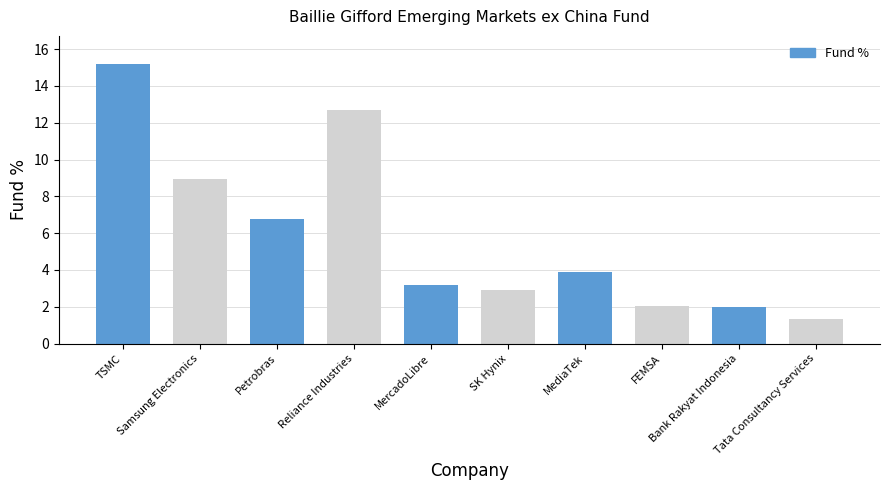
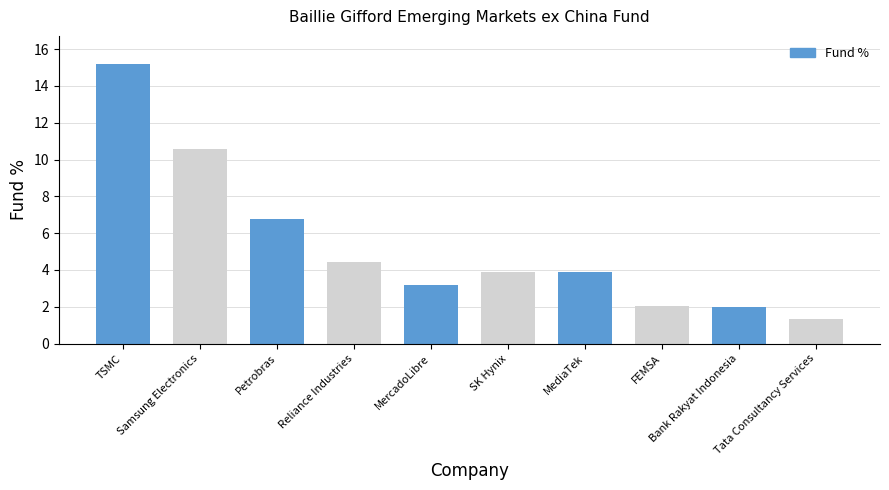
Samsung Electronics: 9.0 -> 10.6
Reliance Industries: 12.7 -> 4.5
SK Hynix: 2.9 -> 3.9
